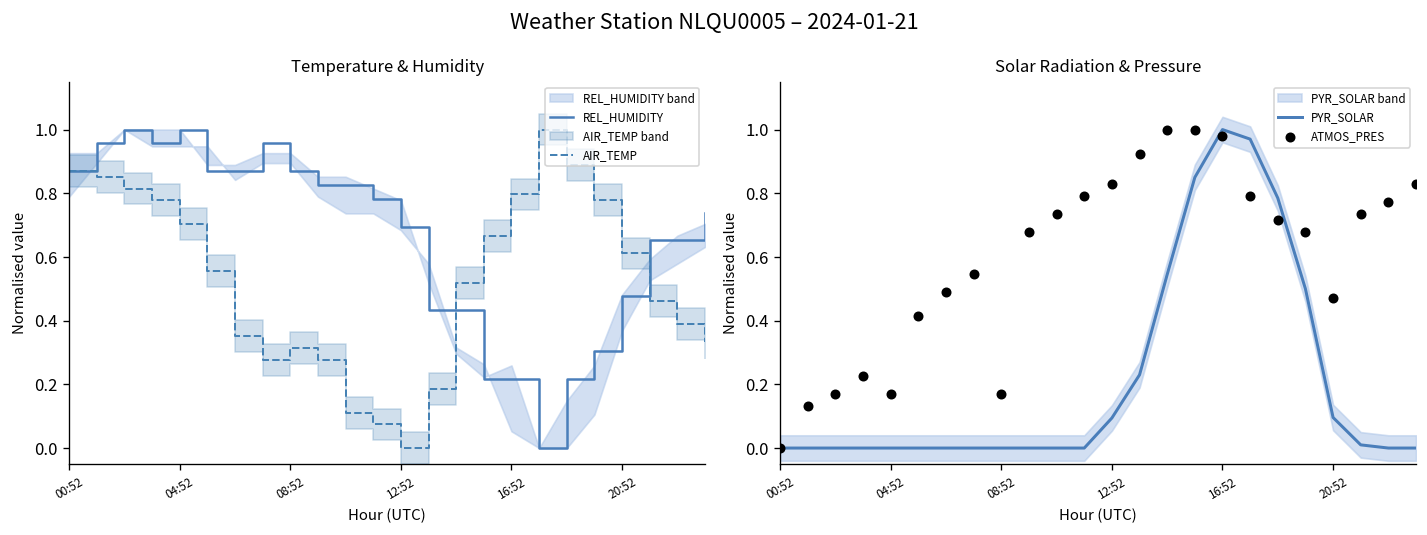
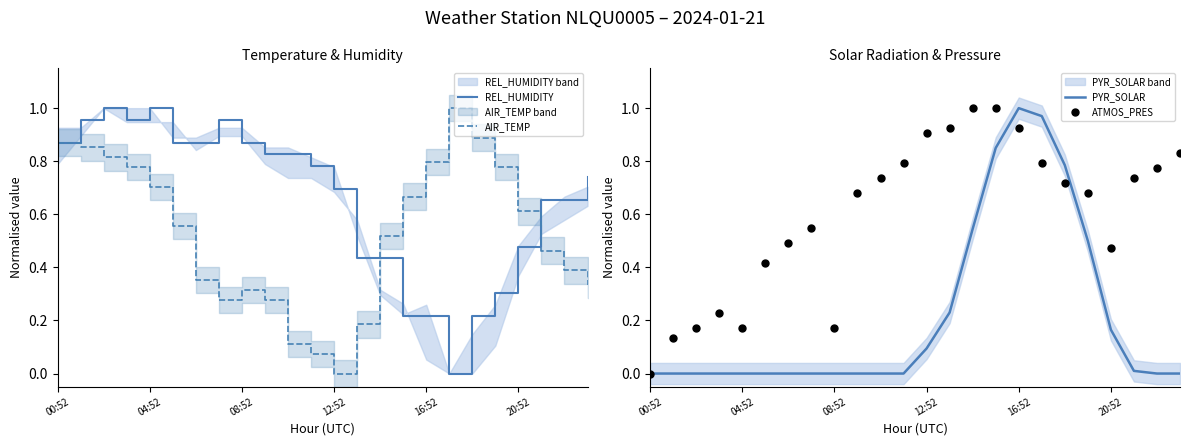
Solar Radiation & Pressure, ATMOS_PRES, 12:52: 0.83 -> 0.91
Solar Radiation & Pressure, ATMOS_PRES, 16:52: 0.98 -> 0.92
Solar Radiation & Pressure, PYR_SOLAR, 20:52: 0.10 -> 0.17
